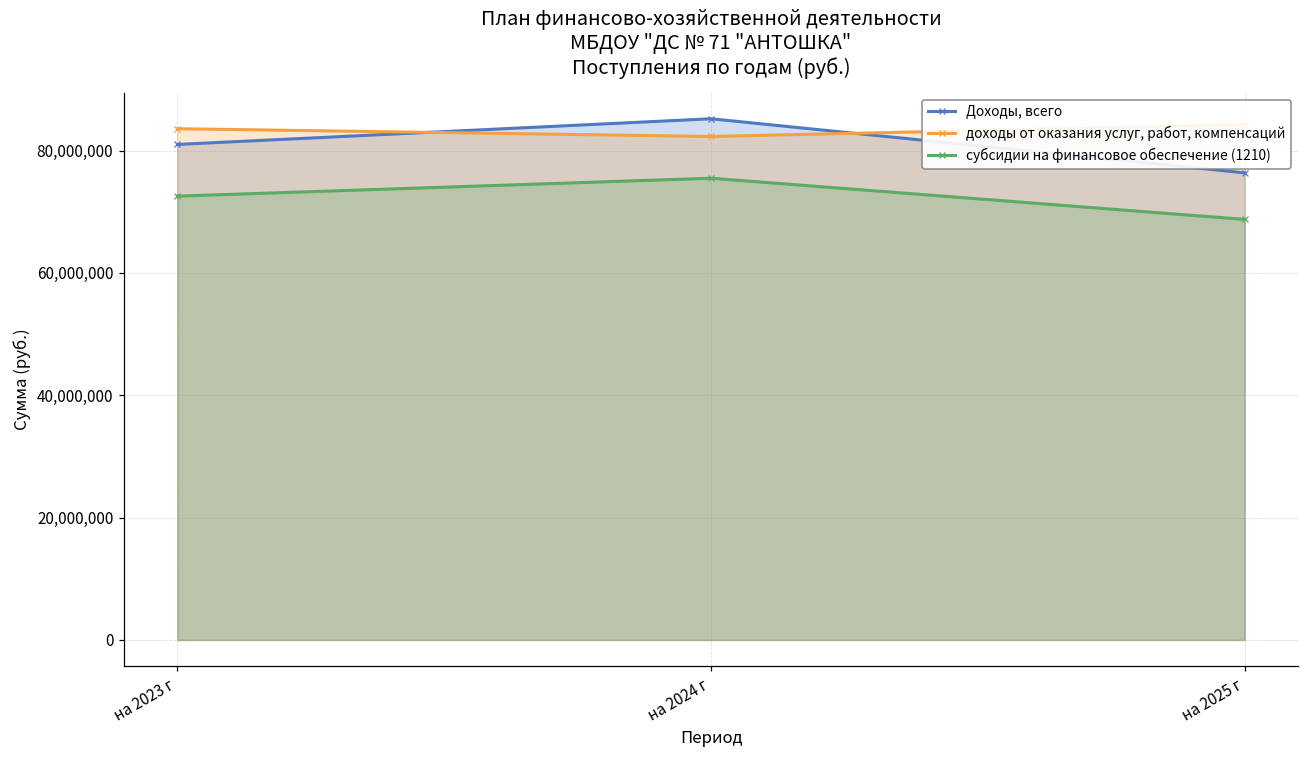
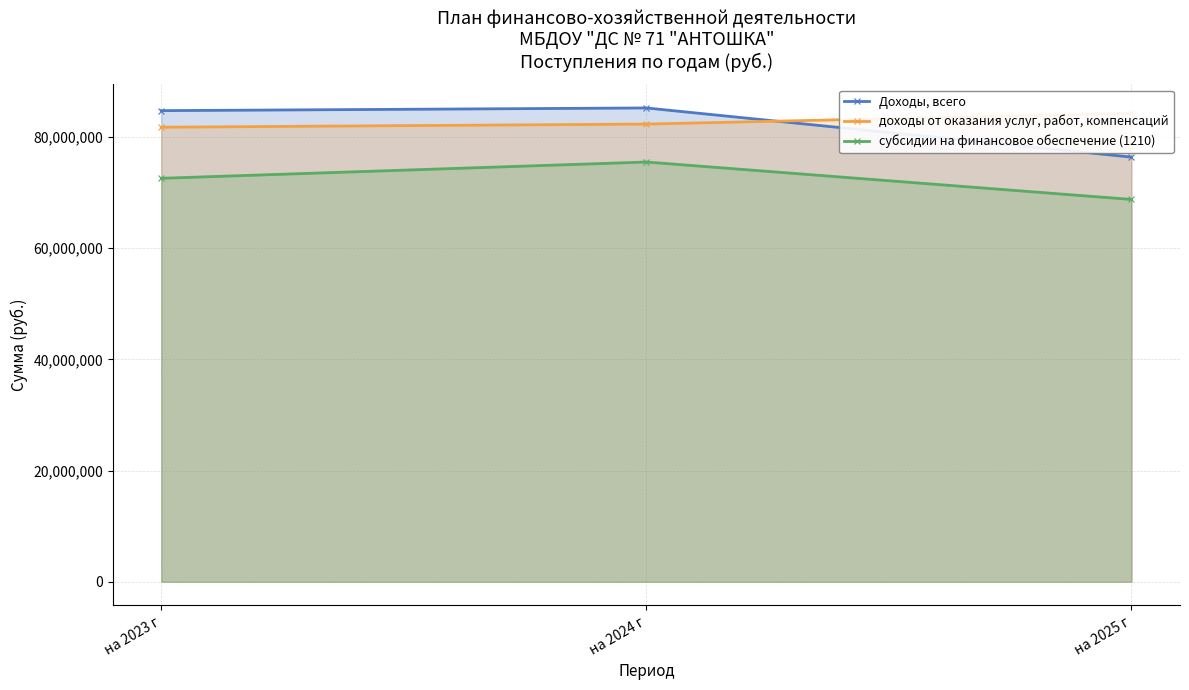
Доходы, всего, на 2023 г: 81,000,000 -> 85,000,000
доходы от оказания услуг, работ, компенсаций, на 2023 г: 84,000,000 -> 82,000,000
